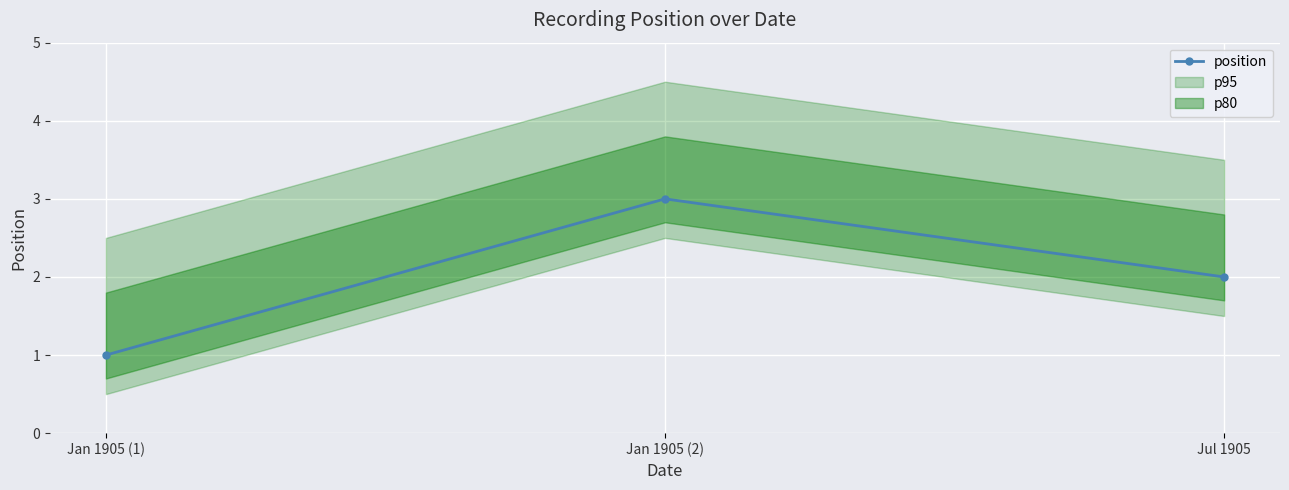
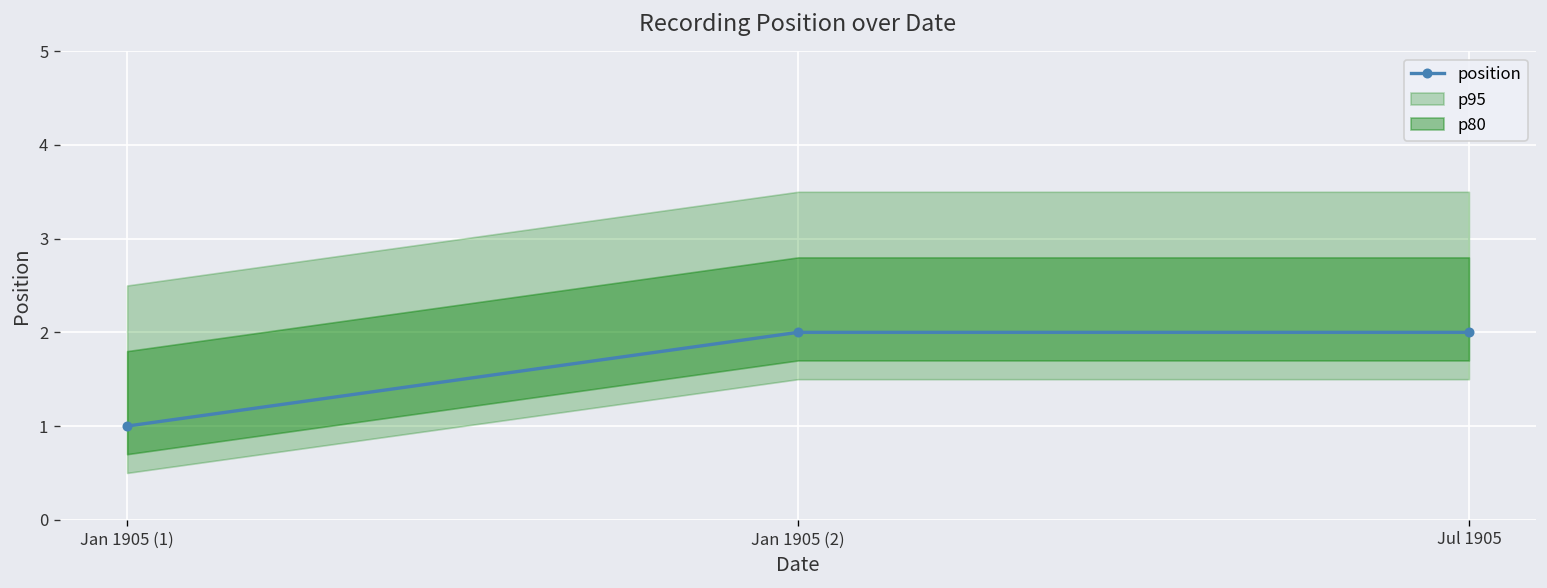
position, Jan 1905 (2): 3 -> 2
